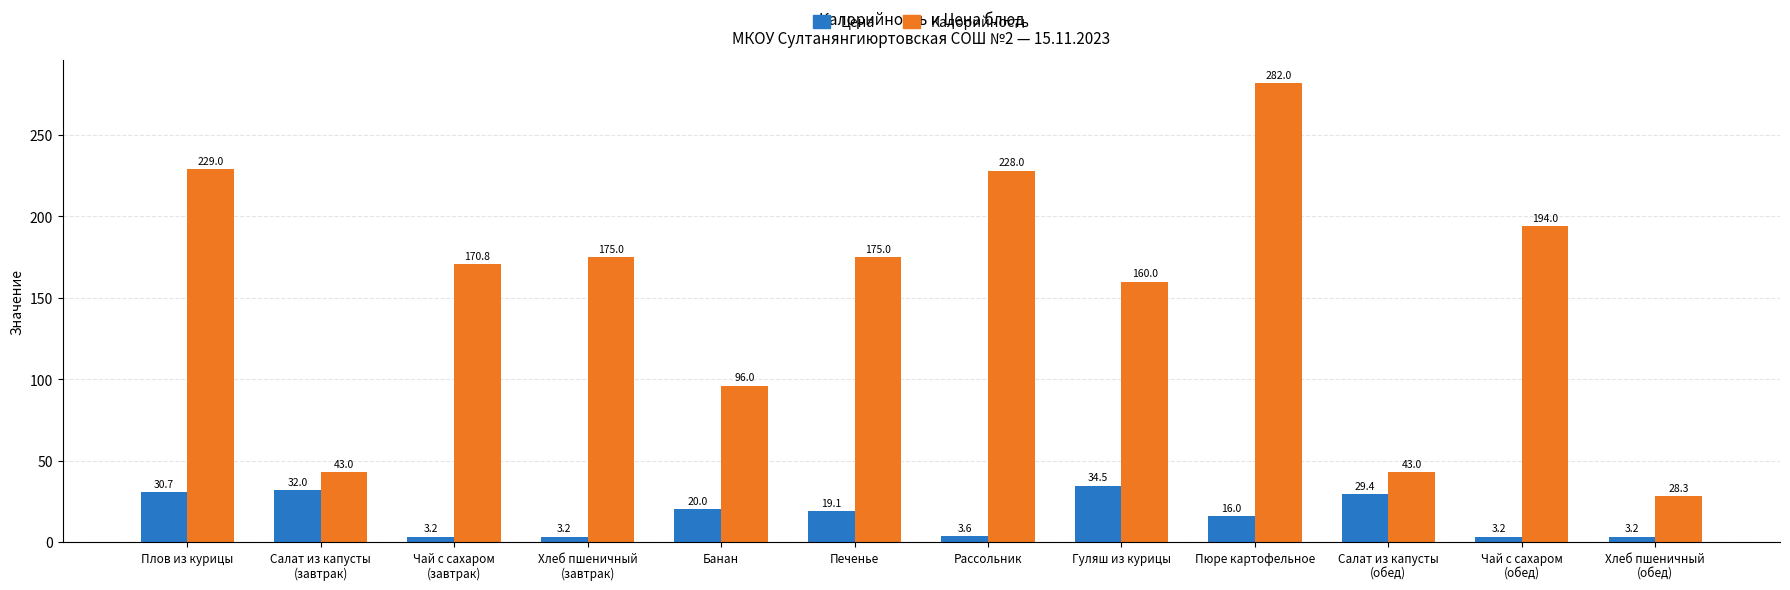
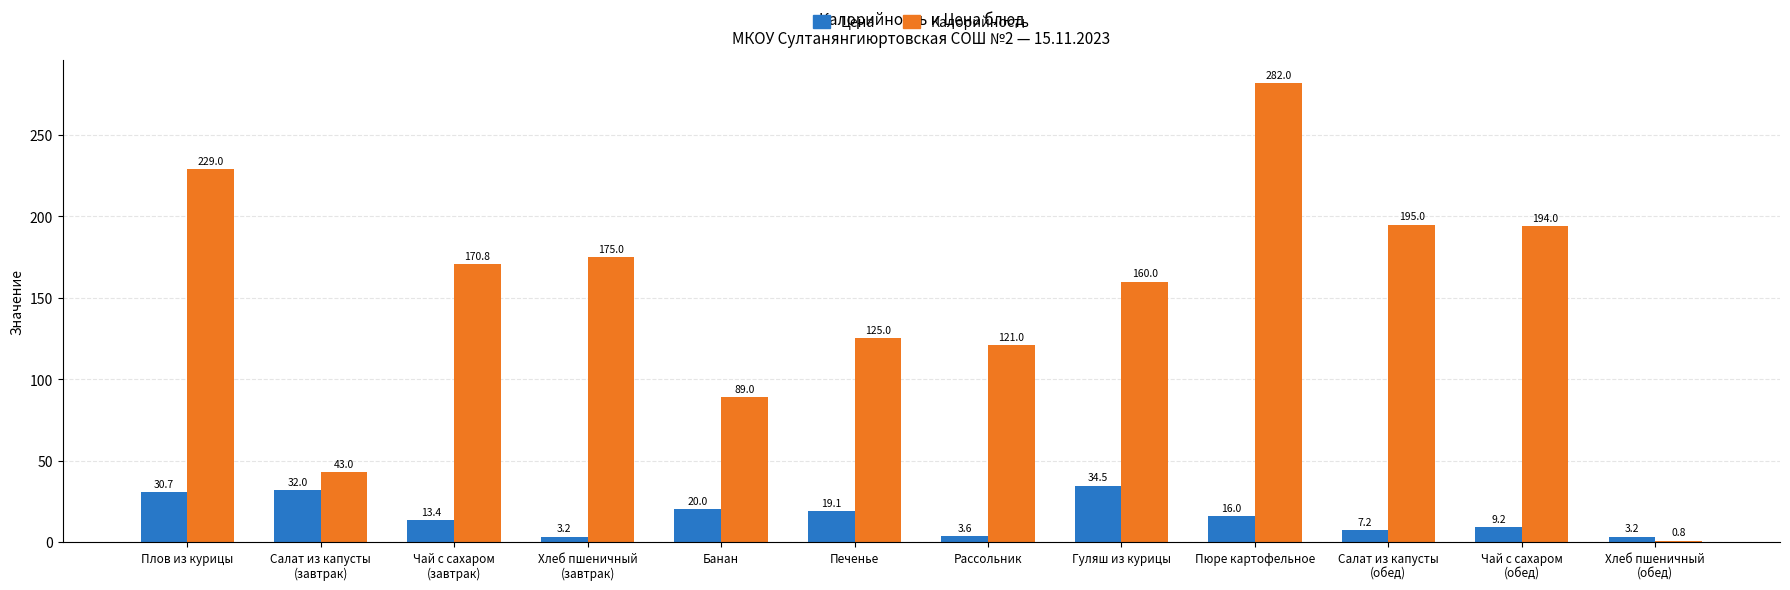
Цена, Чай с сахаром (завтрак): 3.2 -> 13.4
Калорийность, Банан: 96.0 -> 89.0
Калорийность, Печенье: 175.0 -> 125.0
Калорийность, Рассольник: 228.0 -> 121.0
Цена, Салат из капусты (обед): 29.4 -> 7.2
Калорийность, Салат из капусты (обед): 43.0 -> 195.0
Цена, Чай с сахаром (обед): 3.2 -> 9.2
Калорийность, Хлеб пшеничный (обед): 28.3 -> 0.8
